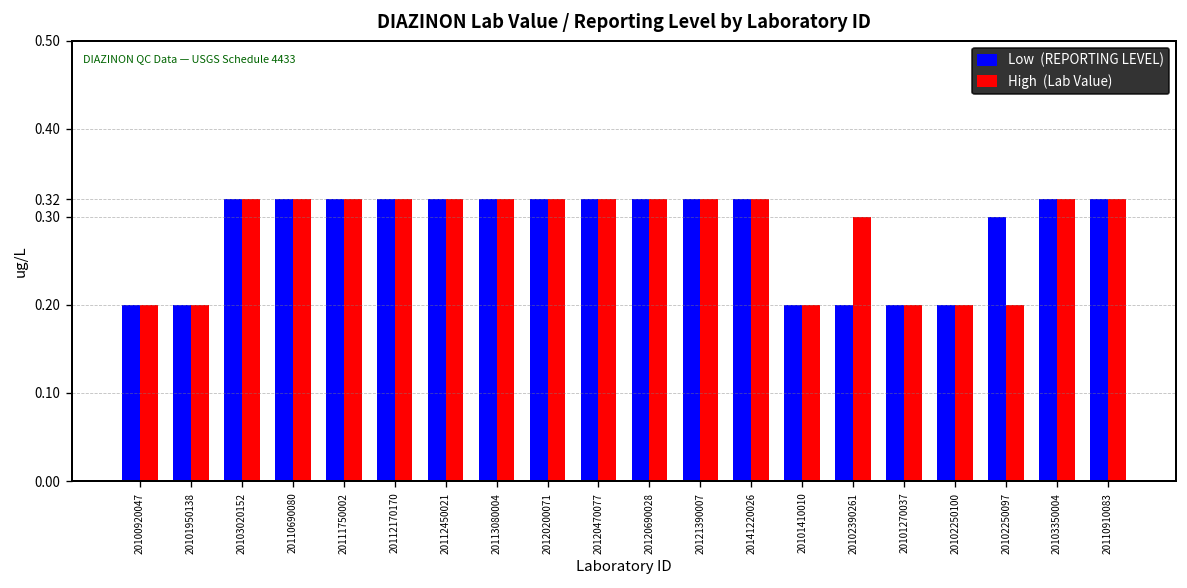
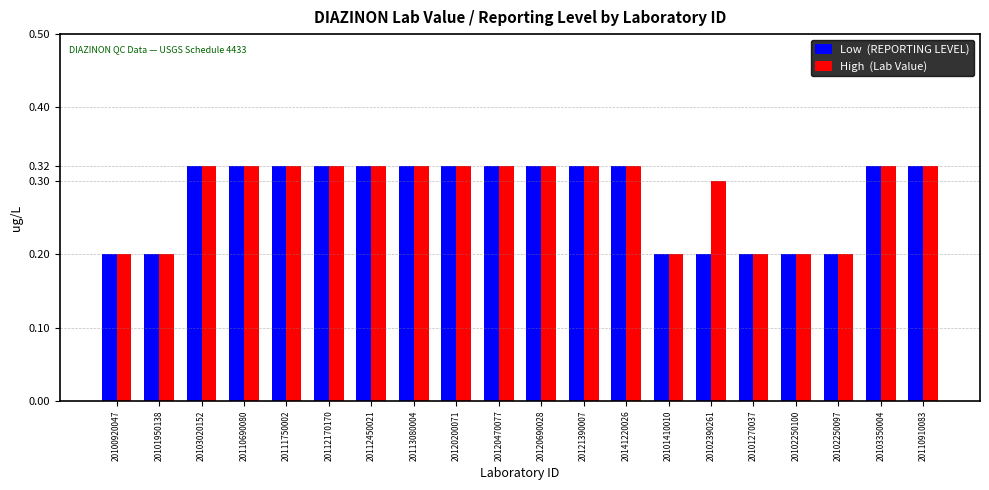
Low (REPORTING LEVEL), 20102250097: 0.3 -> 0.2
